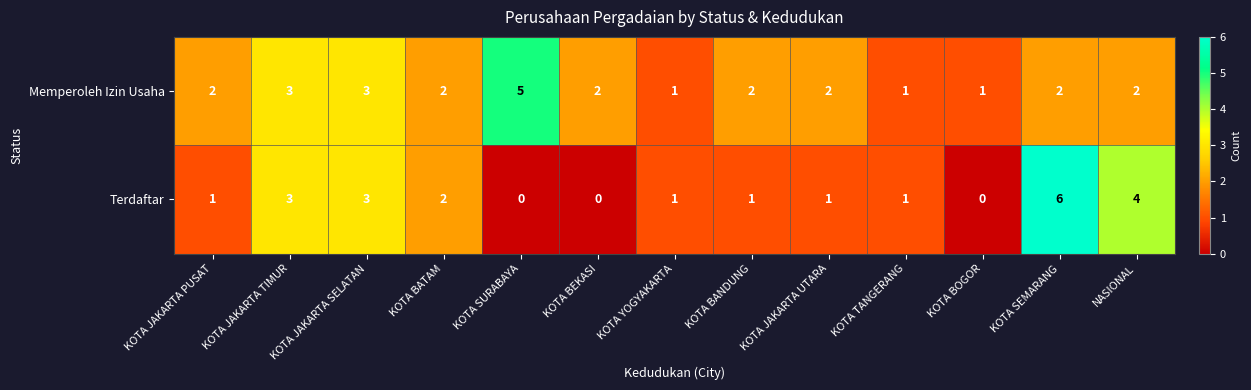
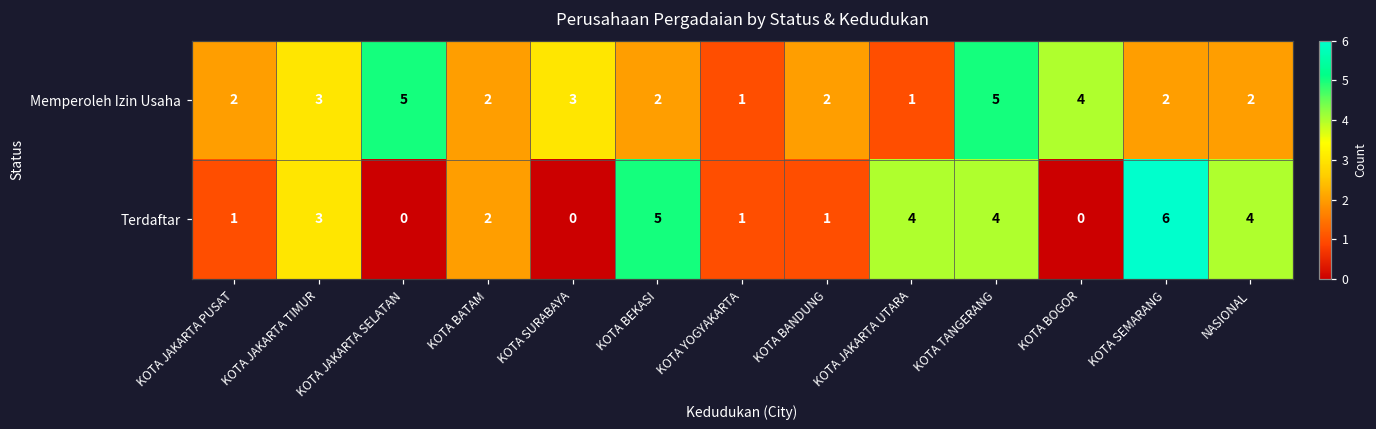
Memperoleh Izin Usaha, KOTA JAKARTA SELATAN: 3 -> 5
Memperoleh Izin Usaha, KOTA SURABAYA: 5 -> 3
Memperoleh Izin Usaha, KOTA JAKARTA UTARA: 2 -> 1
Memperoleh Izin Usaha, KOTA TANGERANG: 1 -> 5
Memperoleh Izin Usaha, KOTA BOGOR: 1 -> 4
Terdaftar, KOTA JAKARTA SELATAN: 3 -> 0
Terdaftar, KOTA BEKASI: 0 -> 5
Terdaftar, KOTA JAKARTA UTARA: 1 -> 4
Terdaftar, KOTA TANGERANG: 1 -> 4
